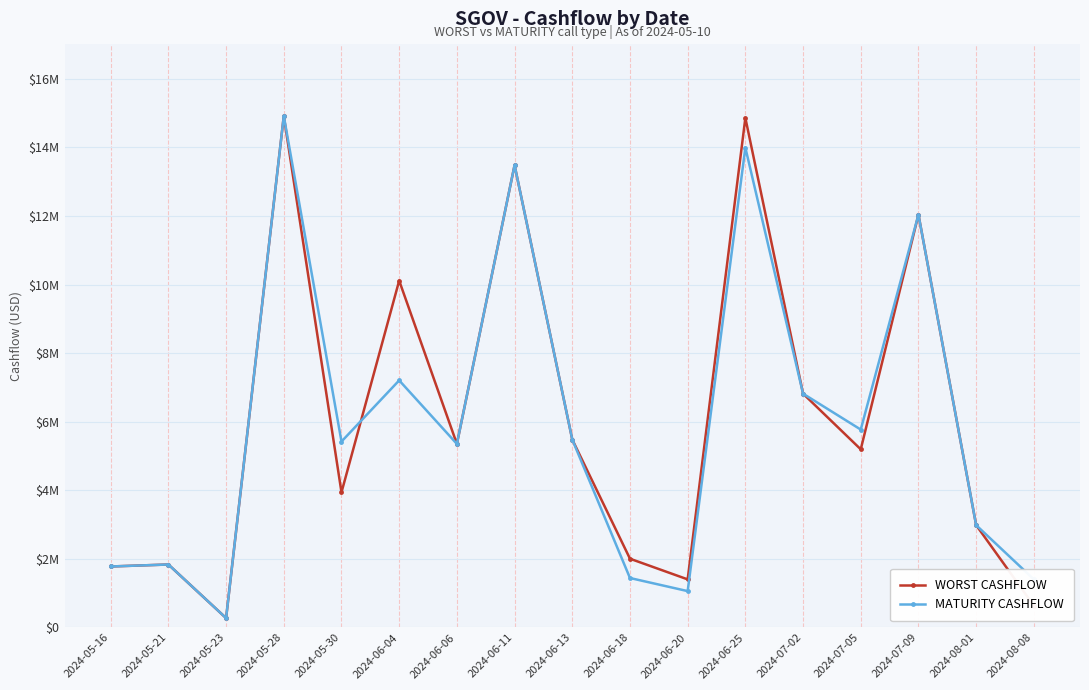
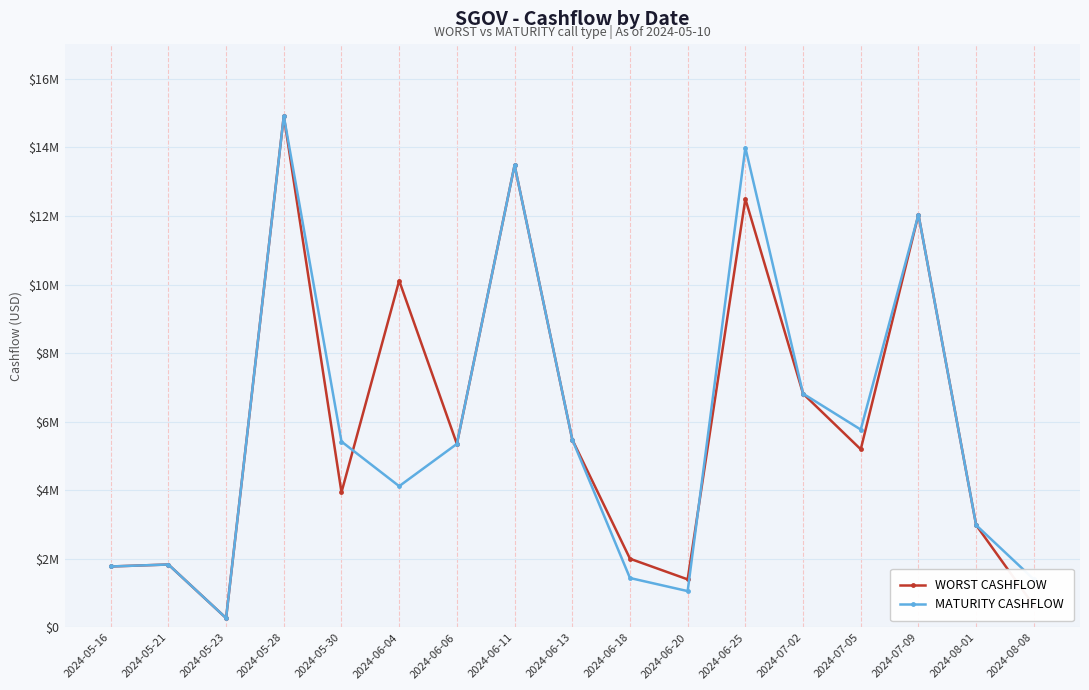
MATURITY CASHFLOW, 2024-06-04: $7200000 -> $4100000
WORST CASHFLOW, 2024-06-25: $14900000 -> $12500000
